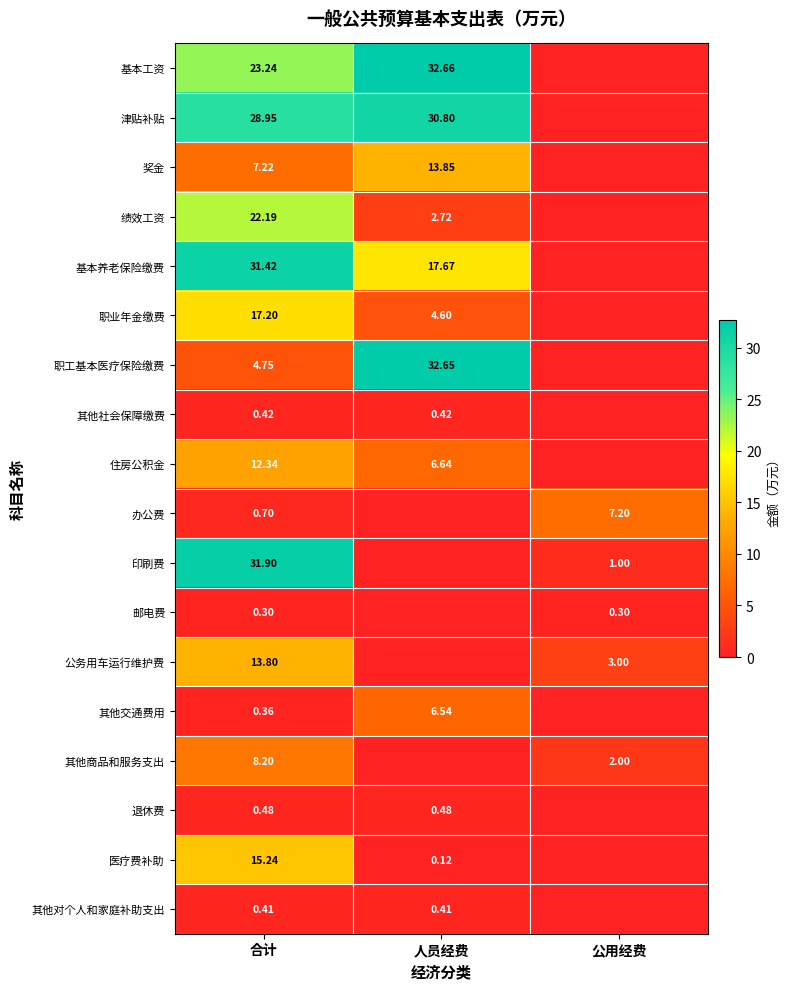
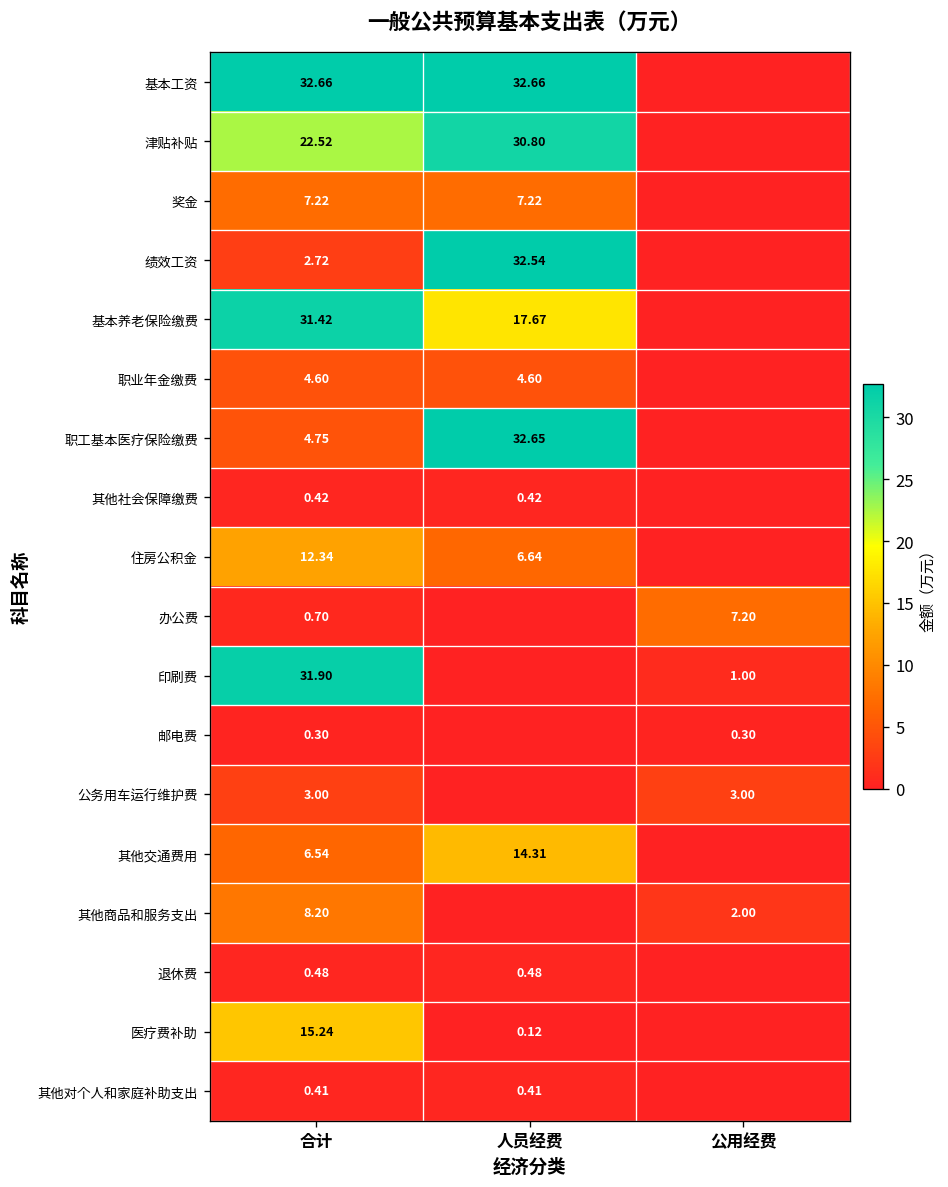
基本工资, 合计: 23.24 -> 32.66
津贴补贴, 合计: 28.95 -> 22.52
奖金, 人员经费: 13.85 -> 7.22
绩效工资, 合计: 22.19 -> 2.72
绩效工资, 人员经费: 2.72 -> 32.54
职业年金缴费, 合计: 17.20 -> 4.60
公务用车运行维护费, 合计: 13.80 -> 3.00
其他交通费用, 合计: 0.36 -> 6.54
其他交通费用, 人员经费: 6.54 -> 14.31
